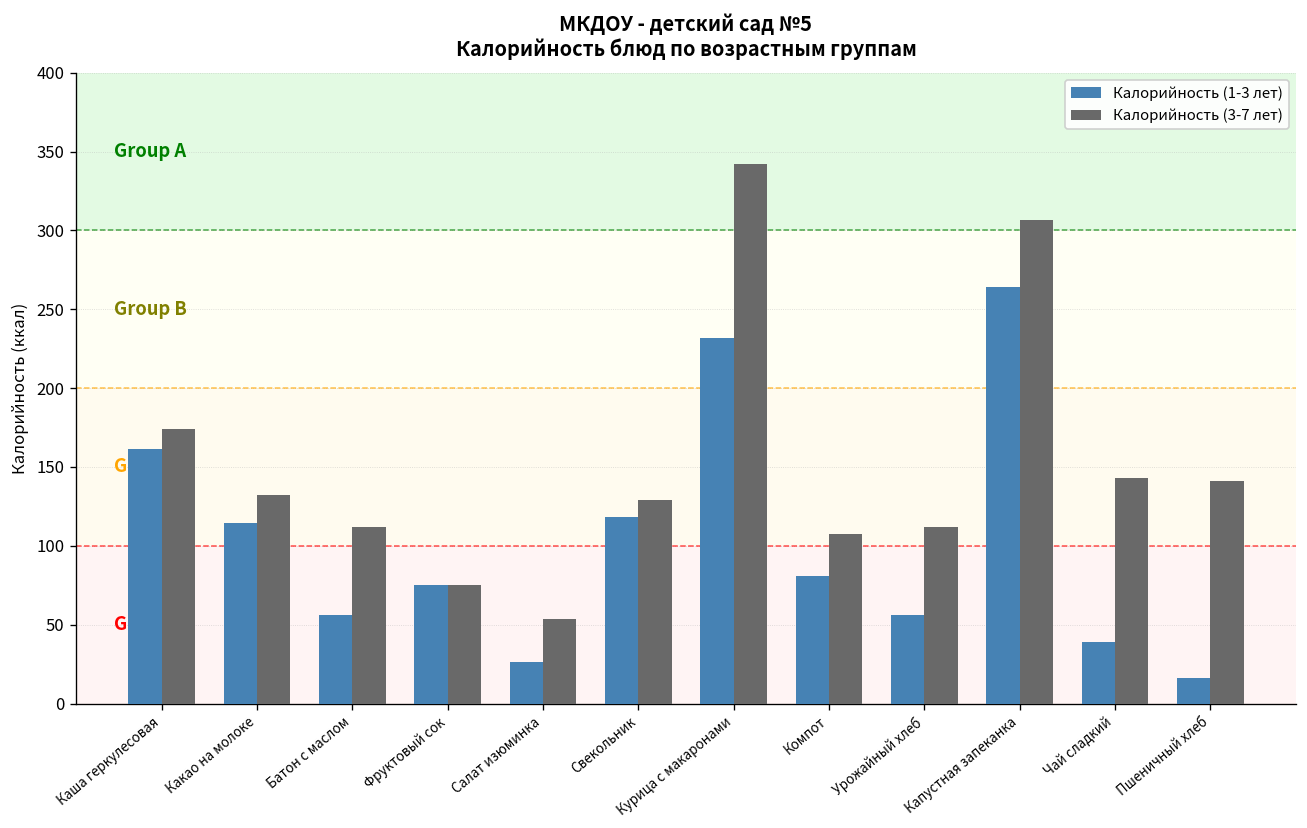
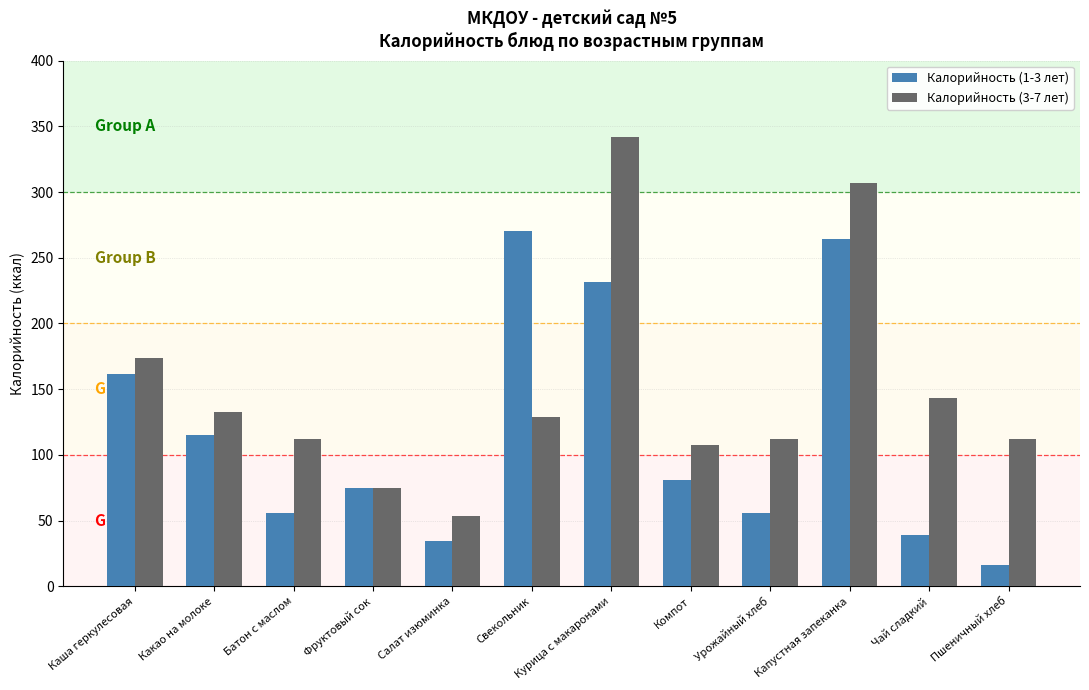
Калорийность (1-3 лет), Салат изюминка: 27 -> 35
Калорийность (1-3 лет), Свекольник: 118 -> 270
Калорийность (3-7 лет), Пшеничный хлеб: 141 -> 112
